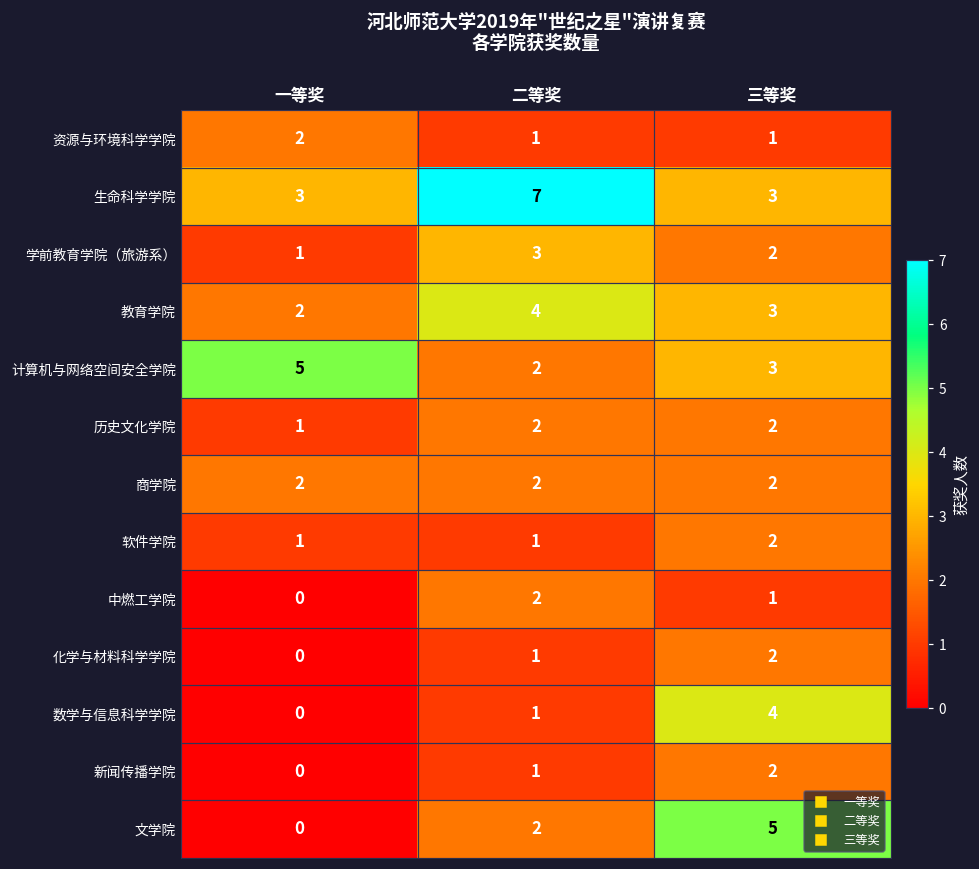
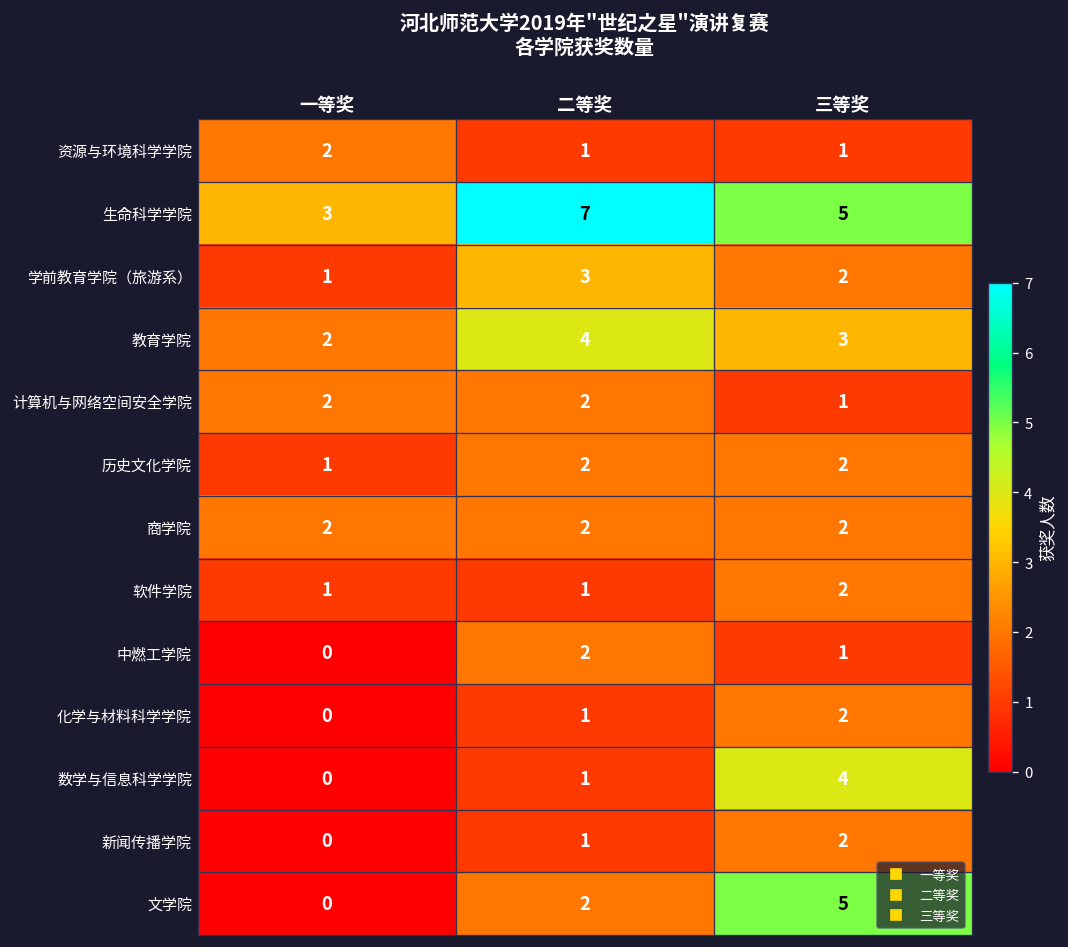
生命科学学院, 三等奖: 3 -> 5
计算机与网络空间安全学院, 一等奖: 5 -> 2
计算机与网络空间安全学院, 三等奖: 3 -> 1
